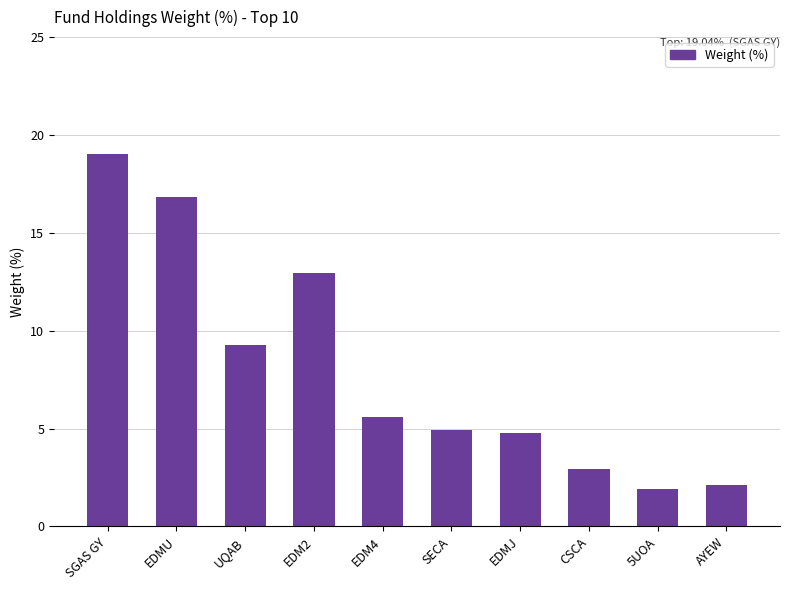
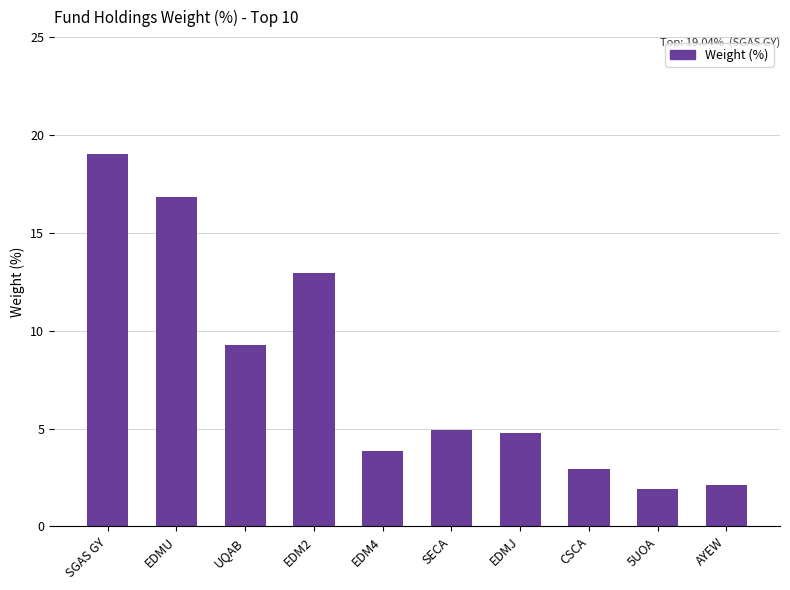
EDM4: 5.6 -> 3.8
